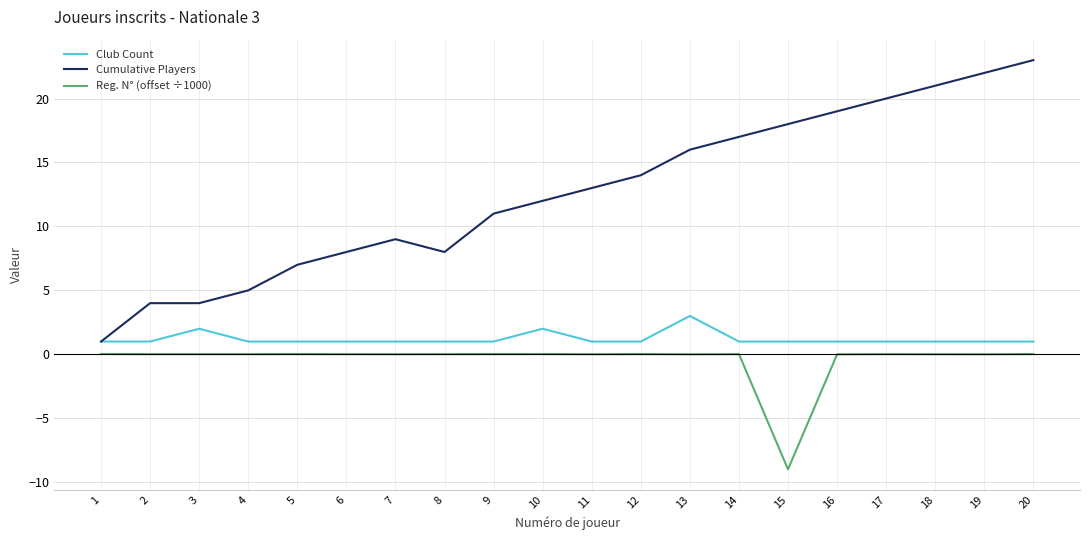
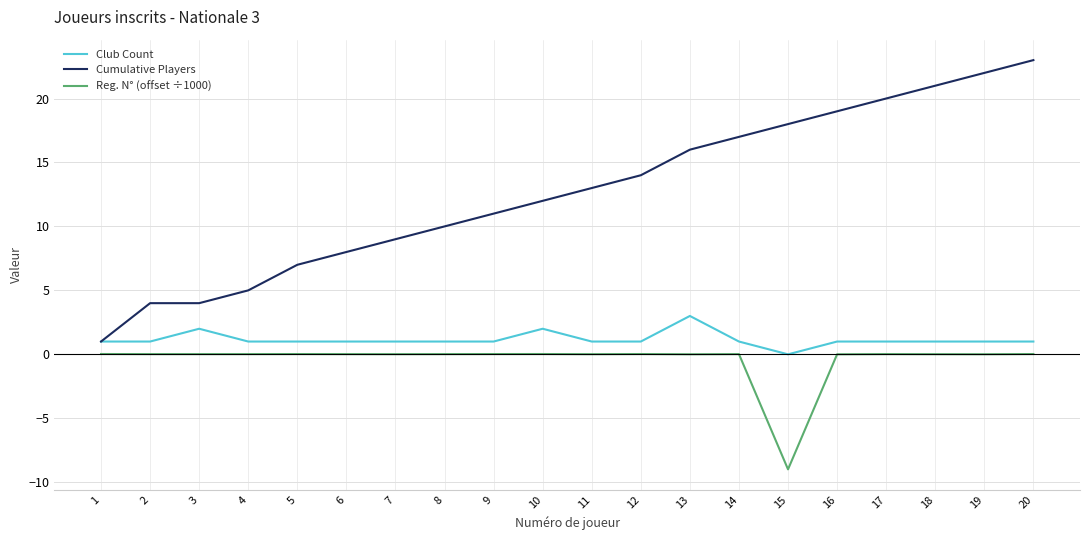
Cumulative Players, 8: 8 -> 10
Club Count, 15: 1 -> 0
